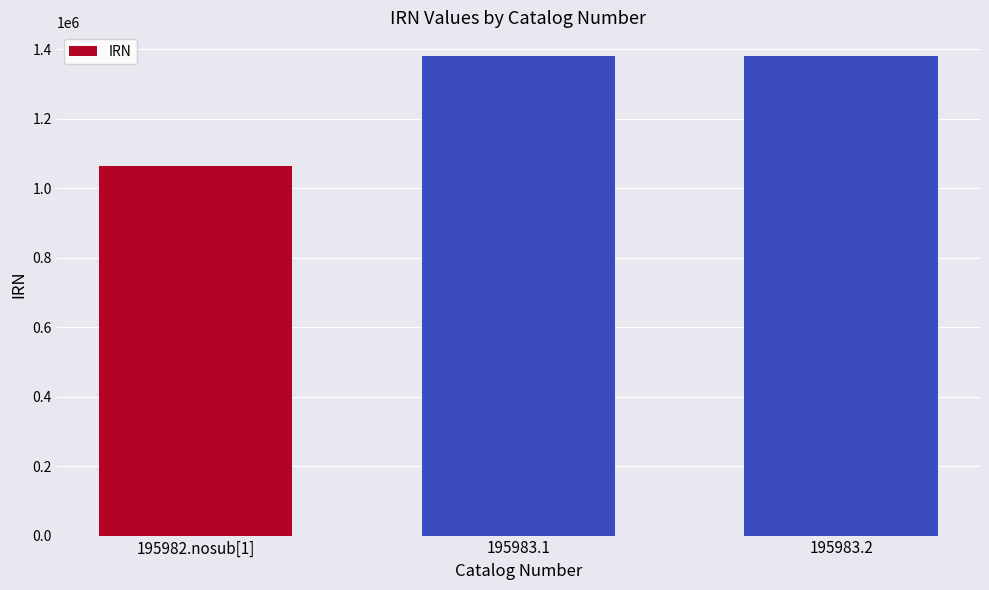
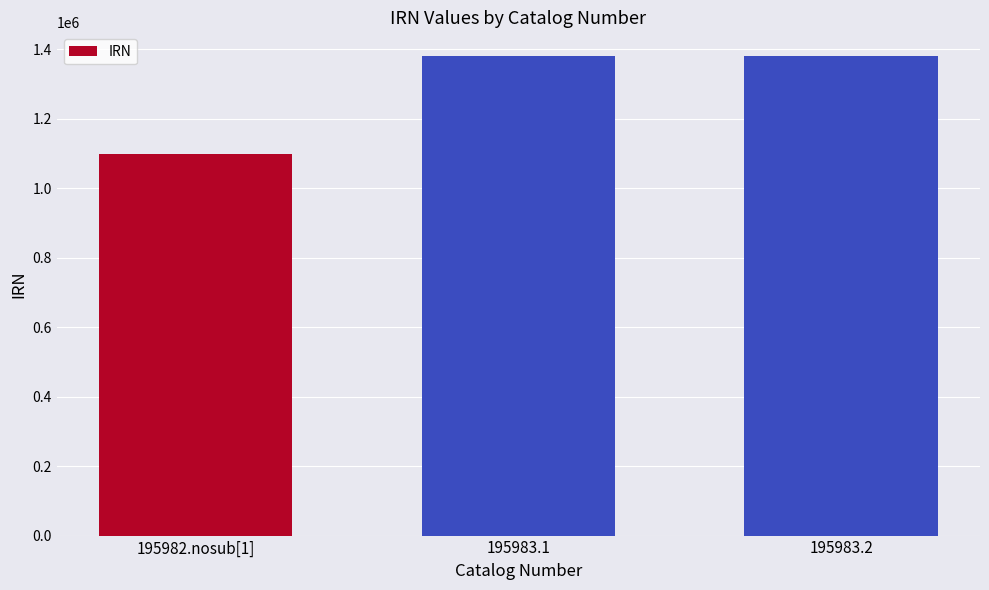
195982.nosub[1]: 1060000 -> 1100000
